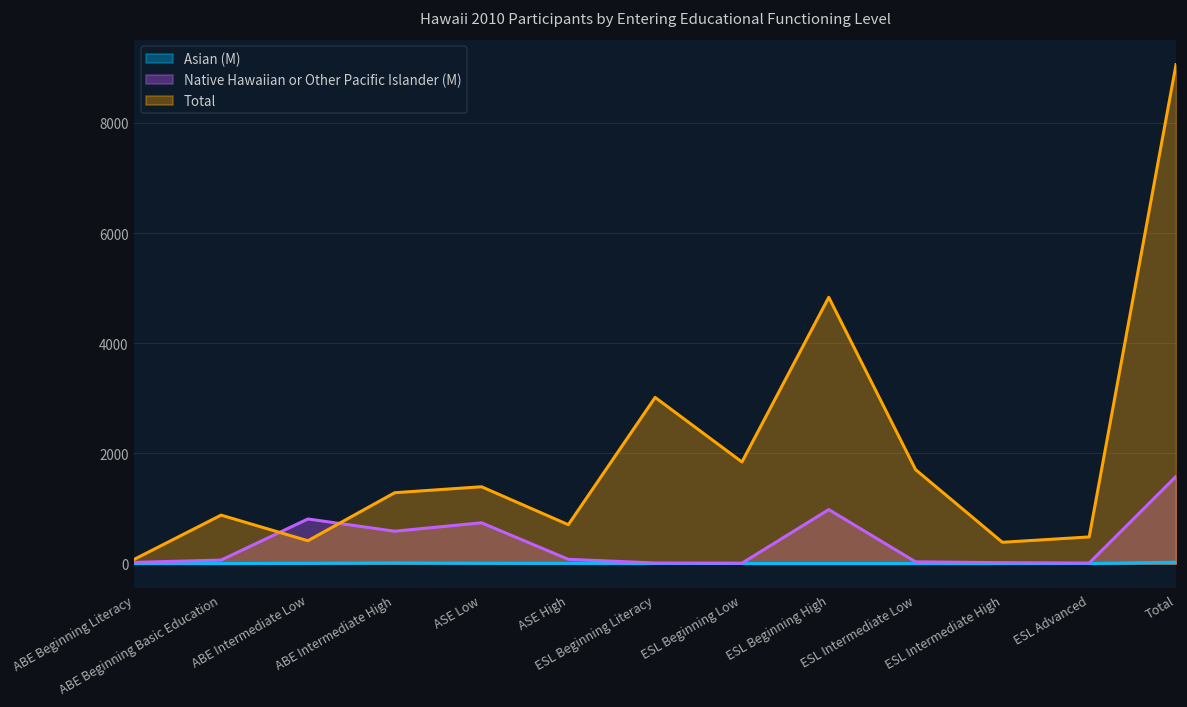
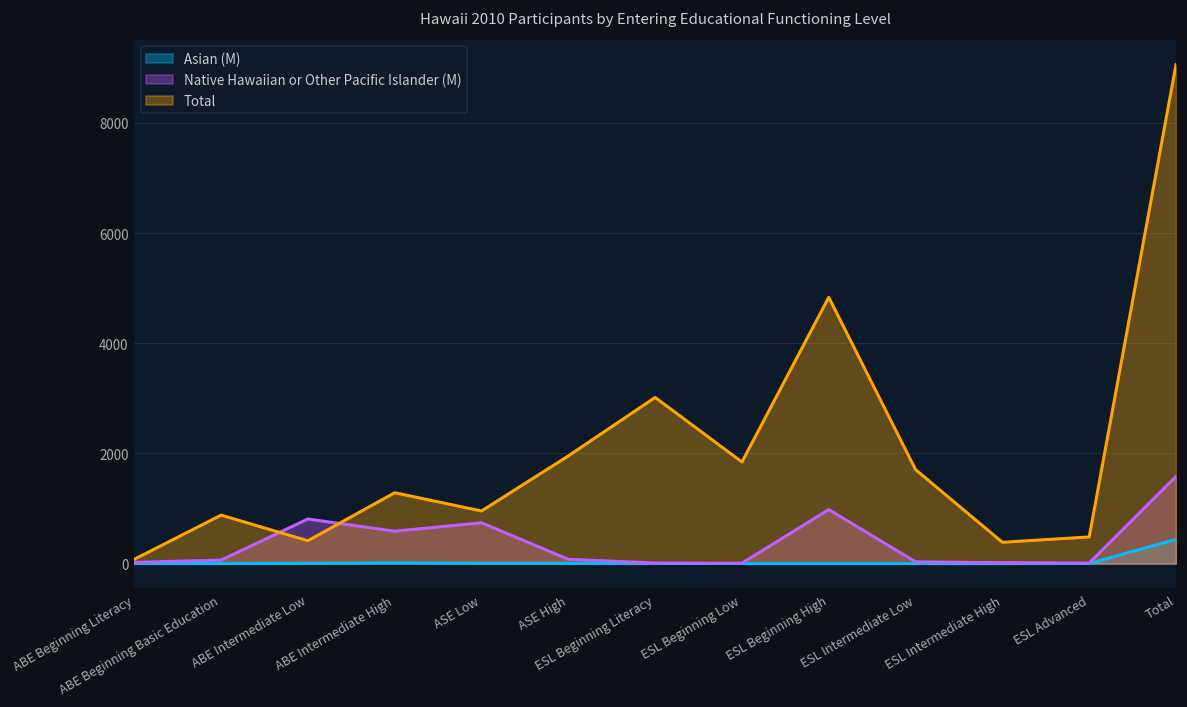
Total, ASE Low: 1400 -> 1000
Total, ASE High: 700 -> 2000
Asian (M), Total: 0 -> 400
